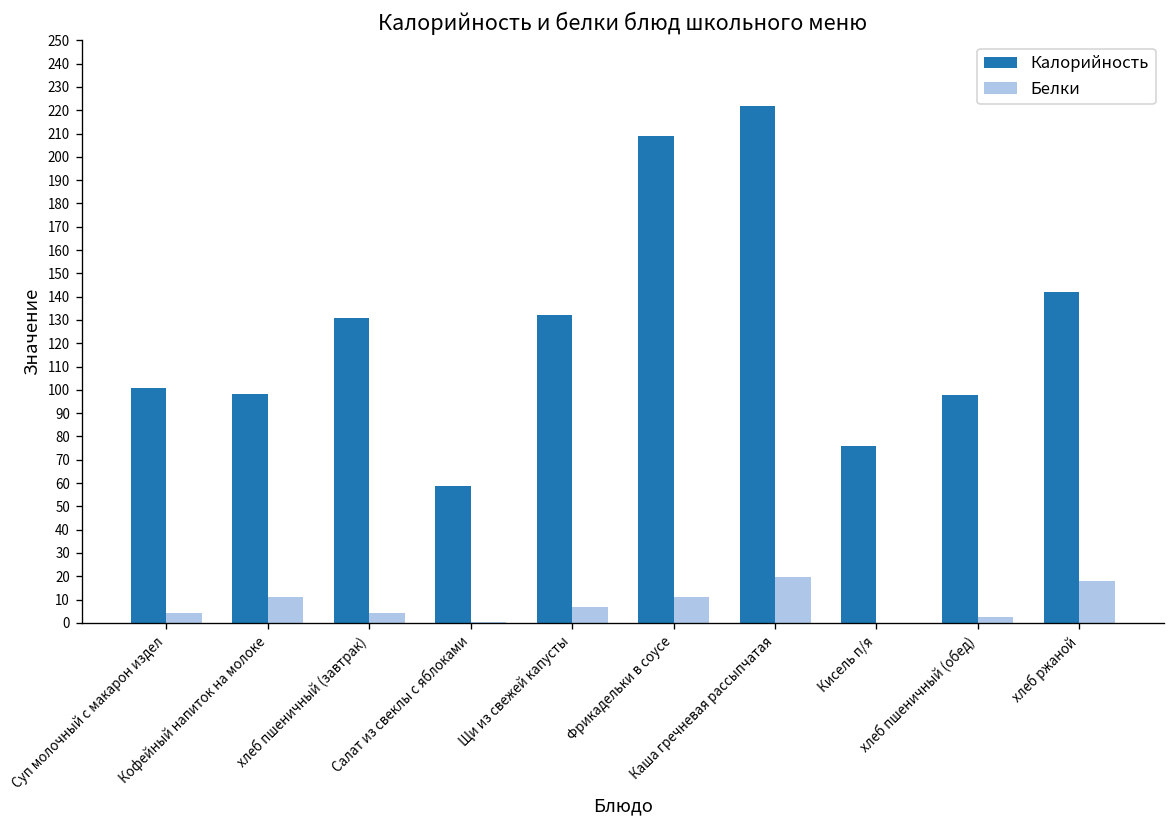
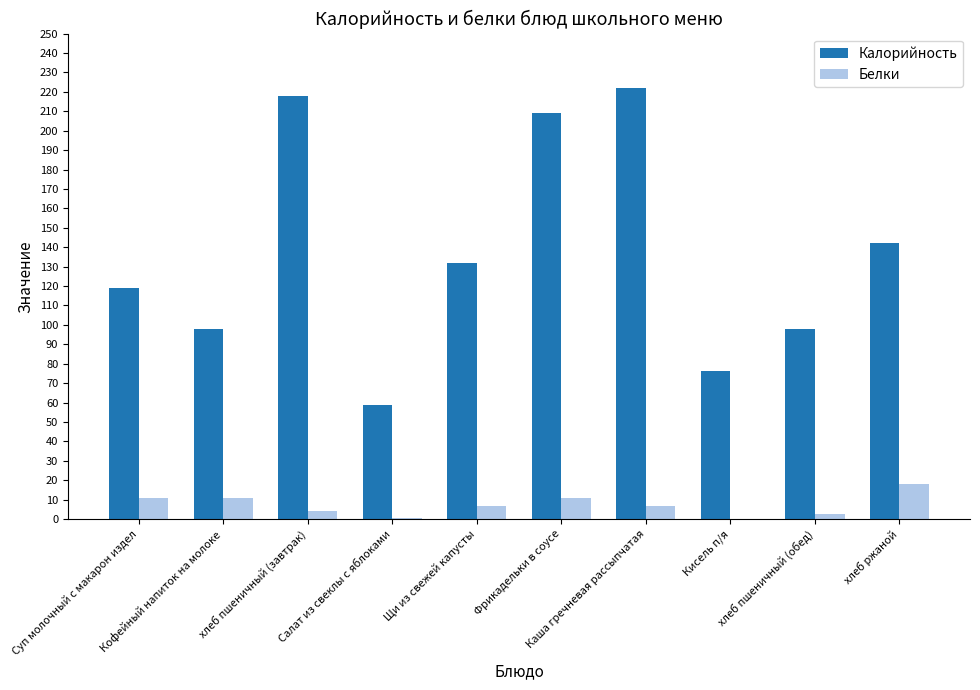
Калорийность, Суп молочный с макарон издел: 101 -> 119
Белки, Суп молочный с макарон издел: 4 -> 11
Калорийность, хлеб пшеничный (завтрак): 131 -> 218
Белки, Каша гречневая рассыпчатая: 20 -> 7
